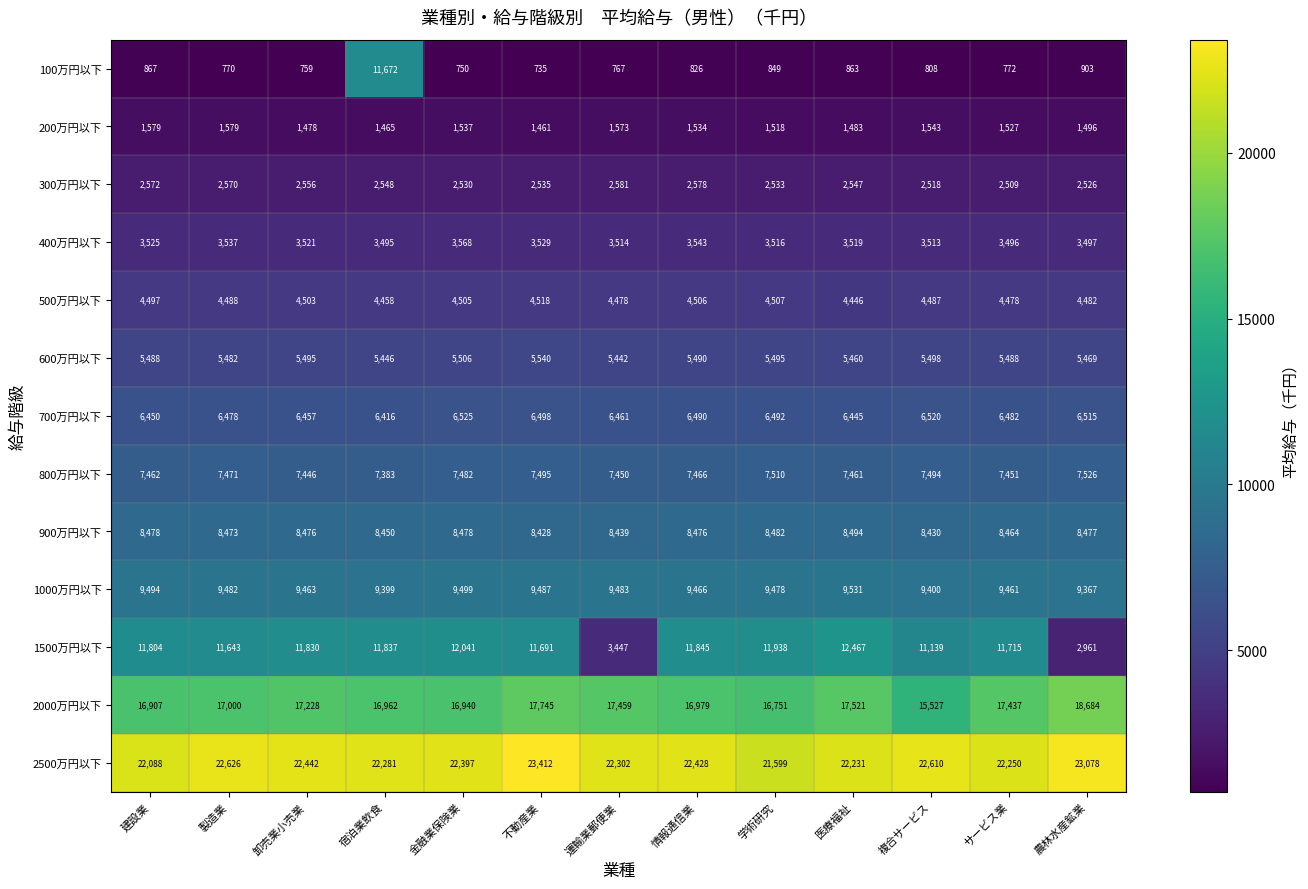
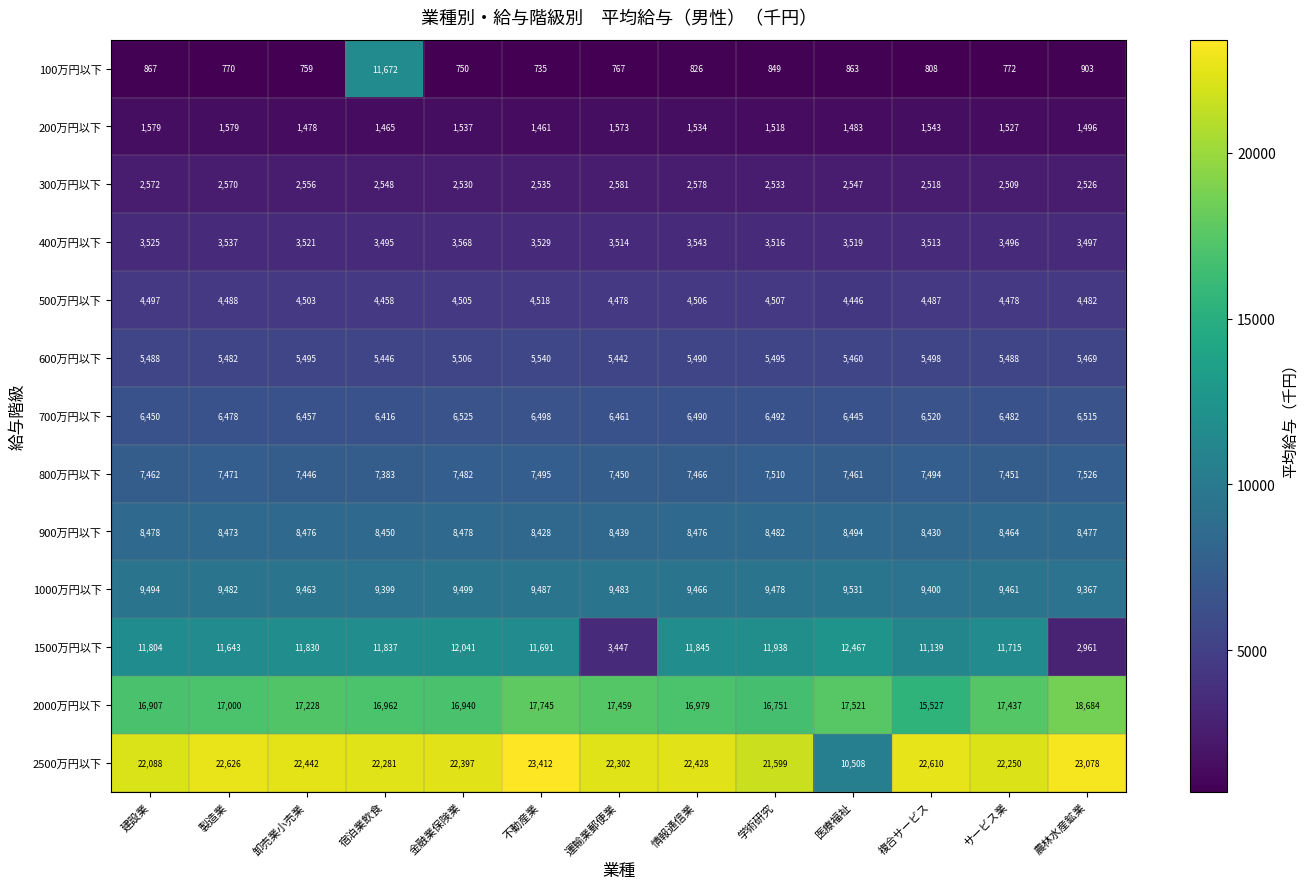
2500万円以下, 医療福祉: 22,231 -> 10,508
